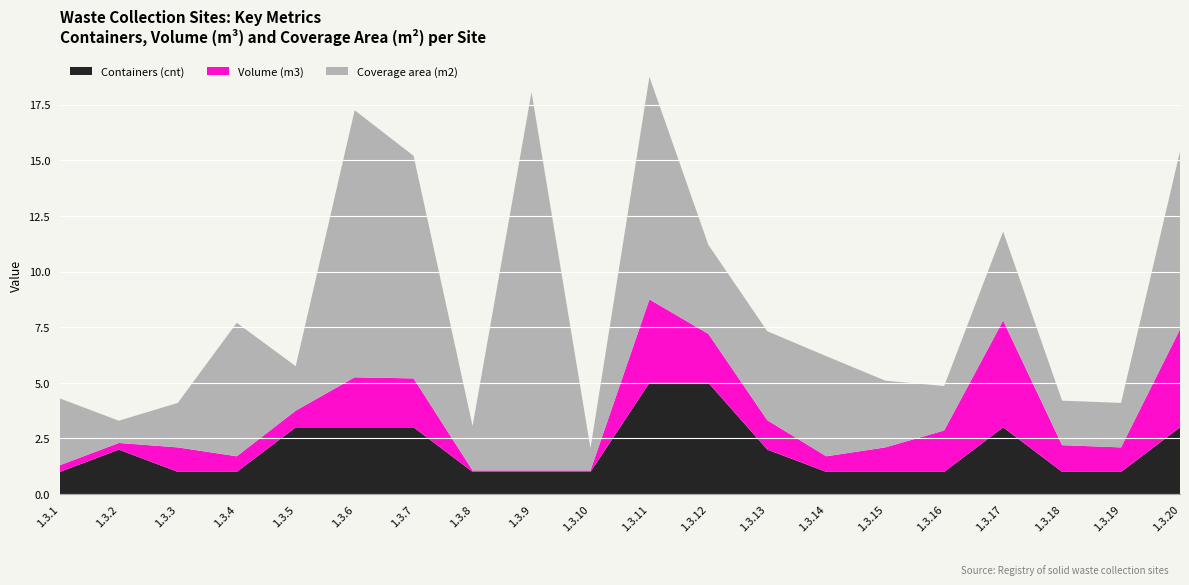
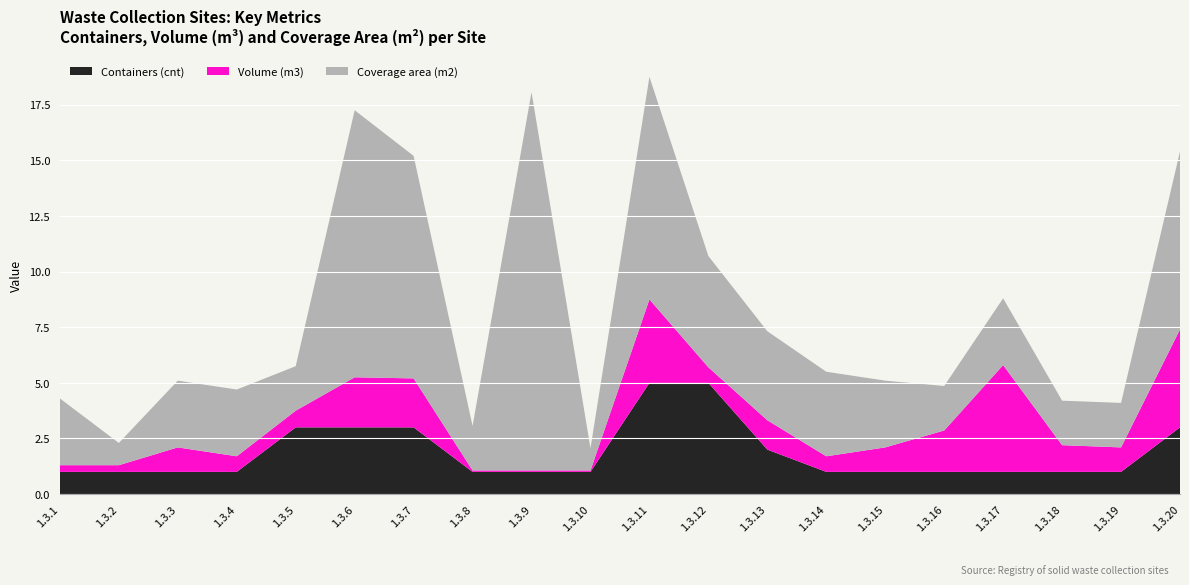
Containers (cnt), 1.3.2: 2 -> 1
Coverage area (m2), 1.3.3: 2 -> 3
Coverage area (m2), 1.3.4: 6 -> 3
Volume (m3), 1.3.12: 2.2 -> 0.7
Coverage area (m2), 1.3.12: 4 -> 5
Coverage area (m2), 1.3.14: 4.5 -> 3.8
Containers (cnt), 1.3.17: 3 -> 1
Coverage area (m2), 1.3.17: 4 -> 3
